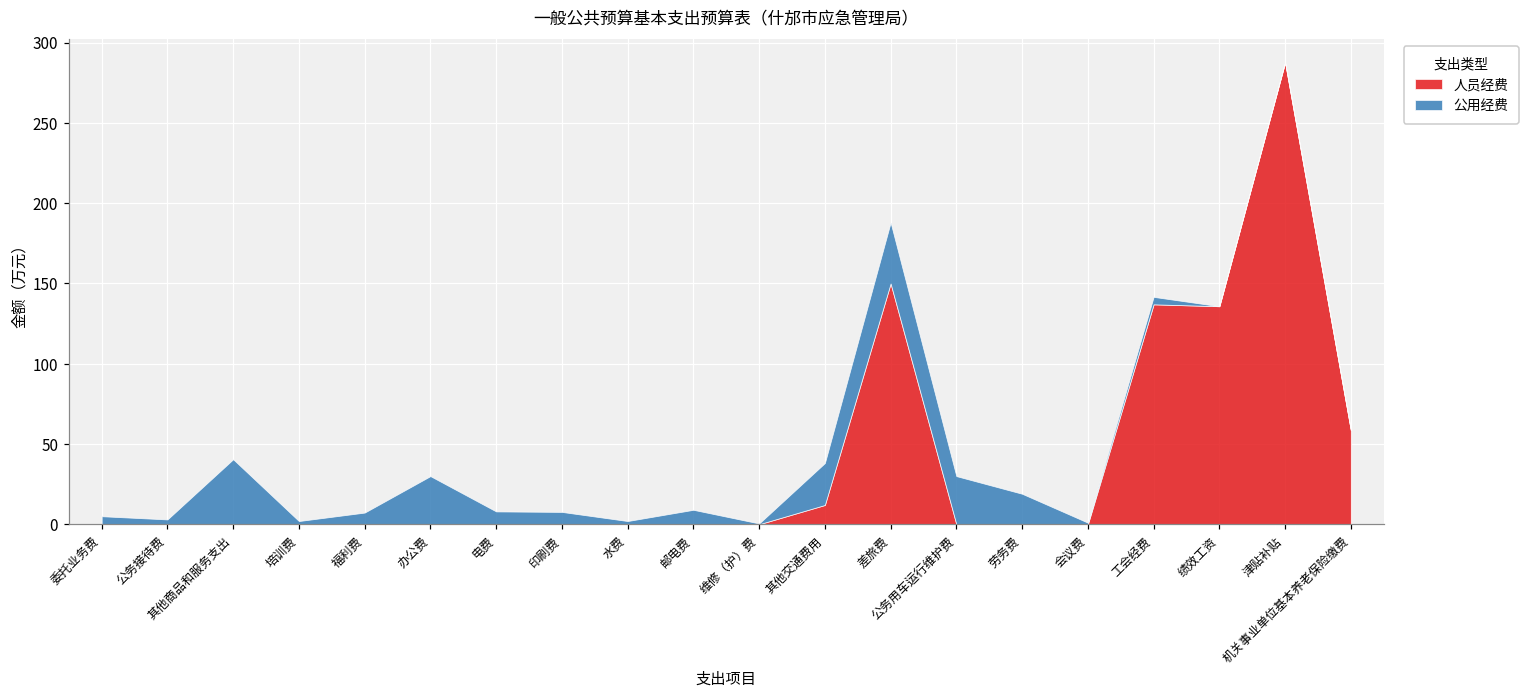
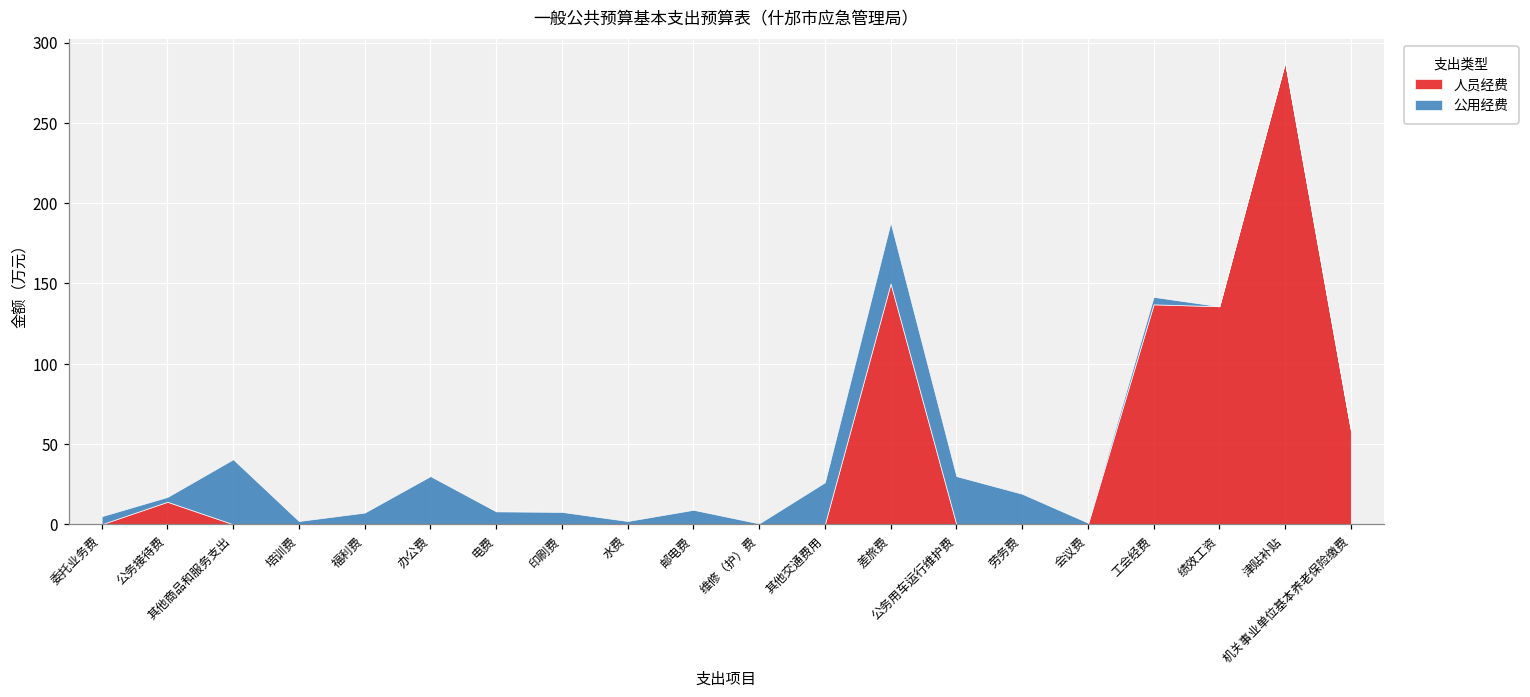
人员经费, 公务接待费: 0 -> 14
人员经费, 其他交通费用: 12 -> 0
